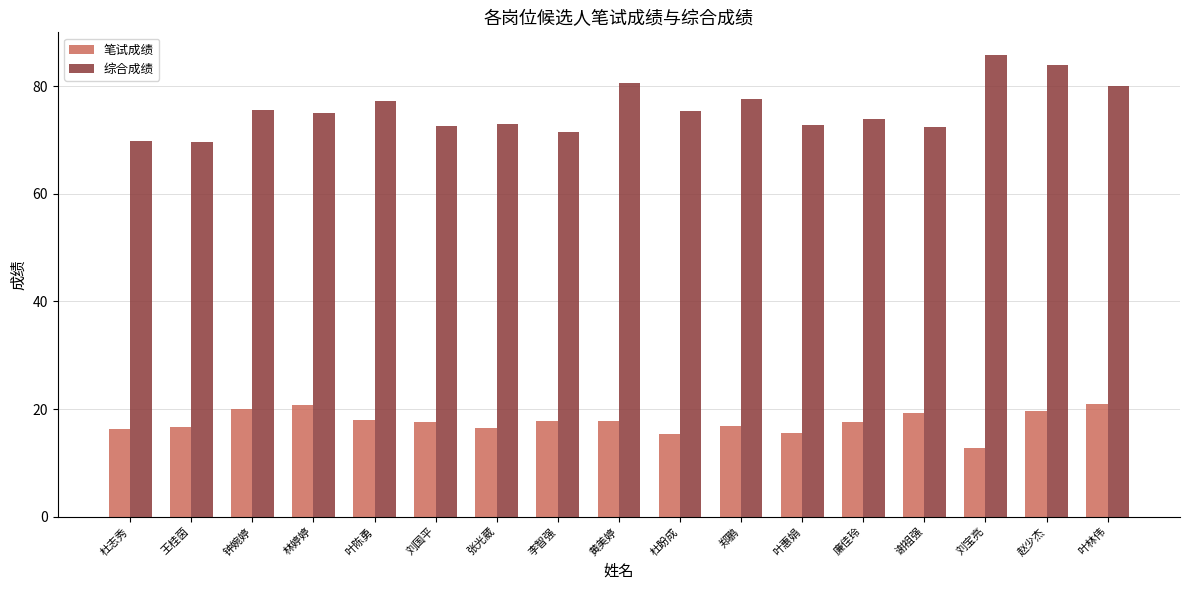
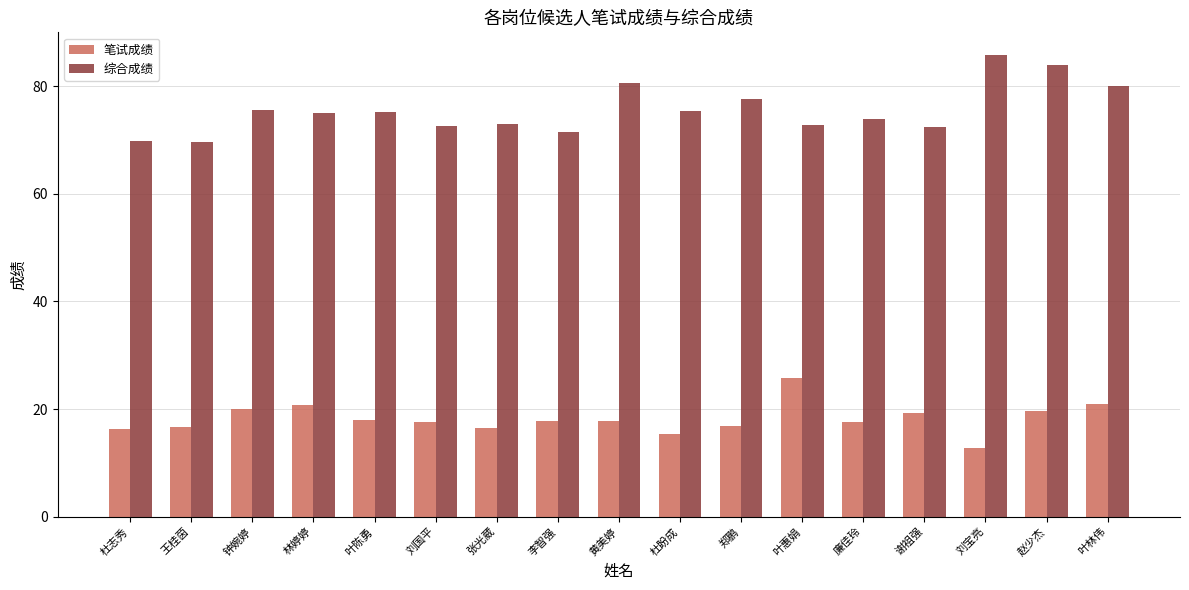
综合成绩, 叶陈勇: 77 -> 75
笔试成绩, 叶惠娟: 16 -> 26
